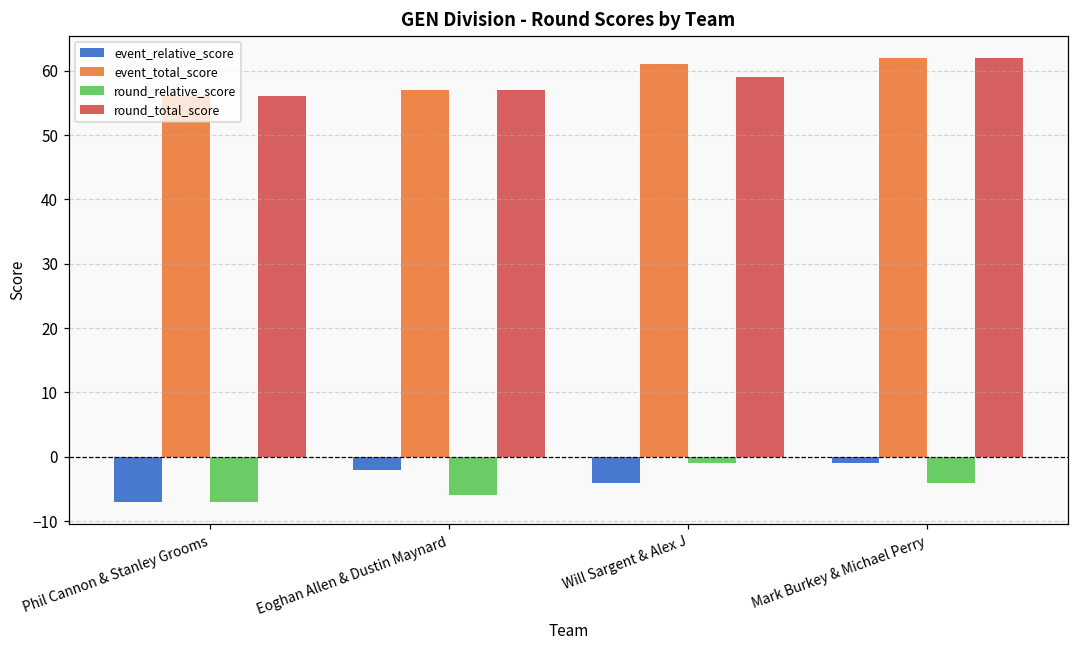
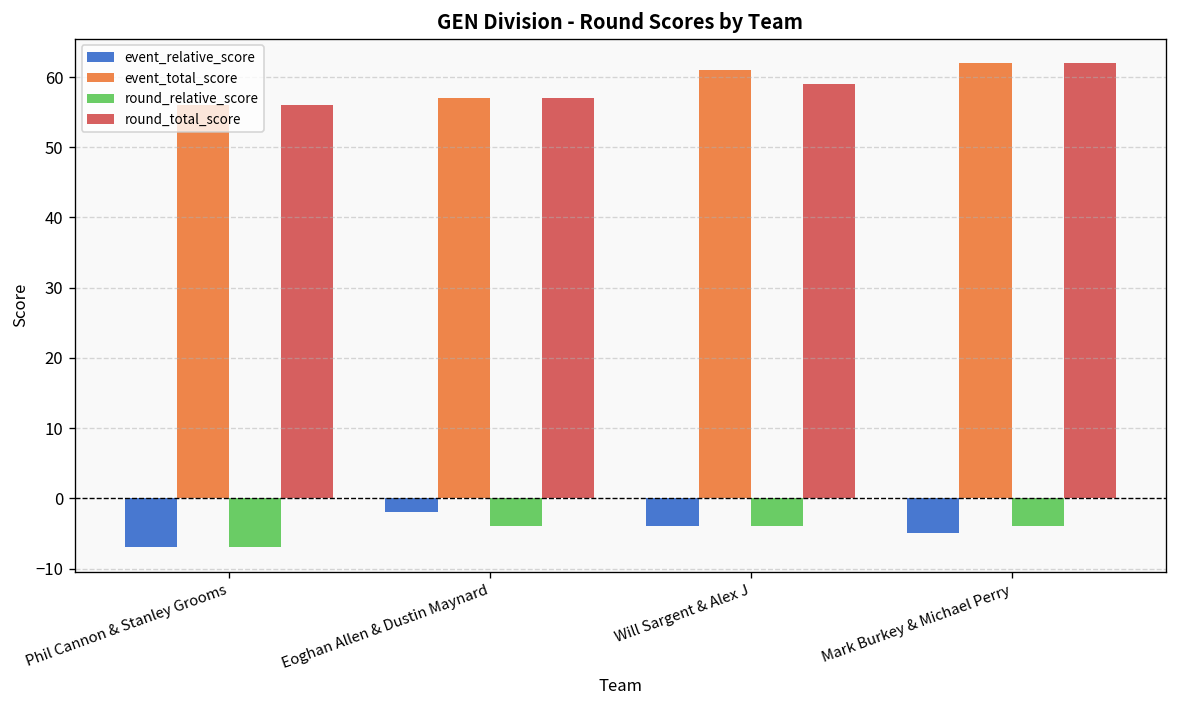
round_relative_score, Eoghan Allen & Dustin Maynard: -6 -> -4
round_relative_score, Will Sargent & Alex J: -1 -> -4
event_relative_score, Mark Burkey & Michael Perry: -1 -> -5
